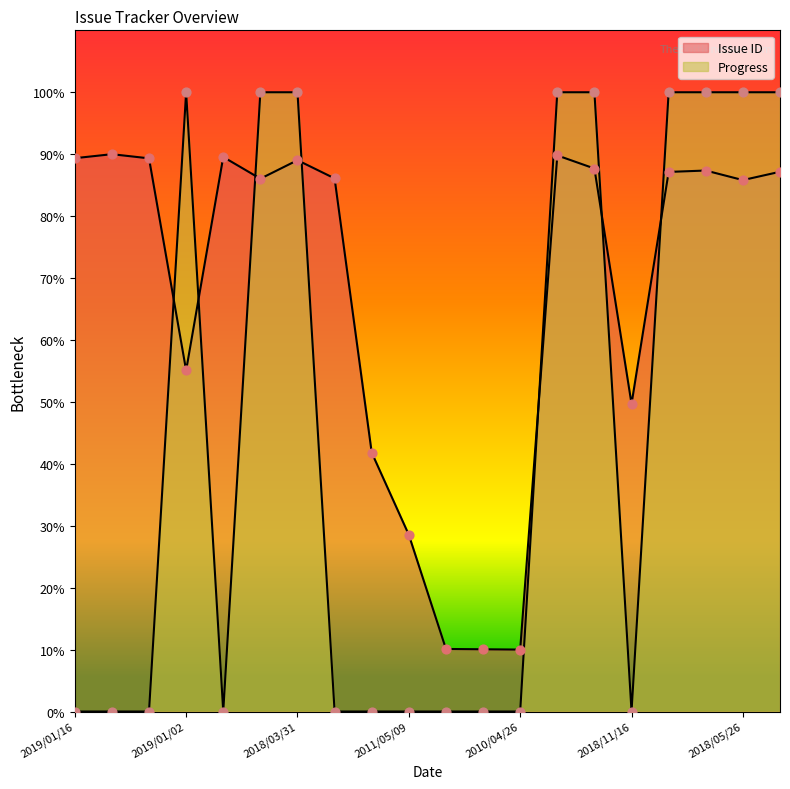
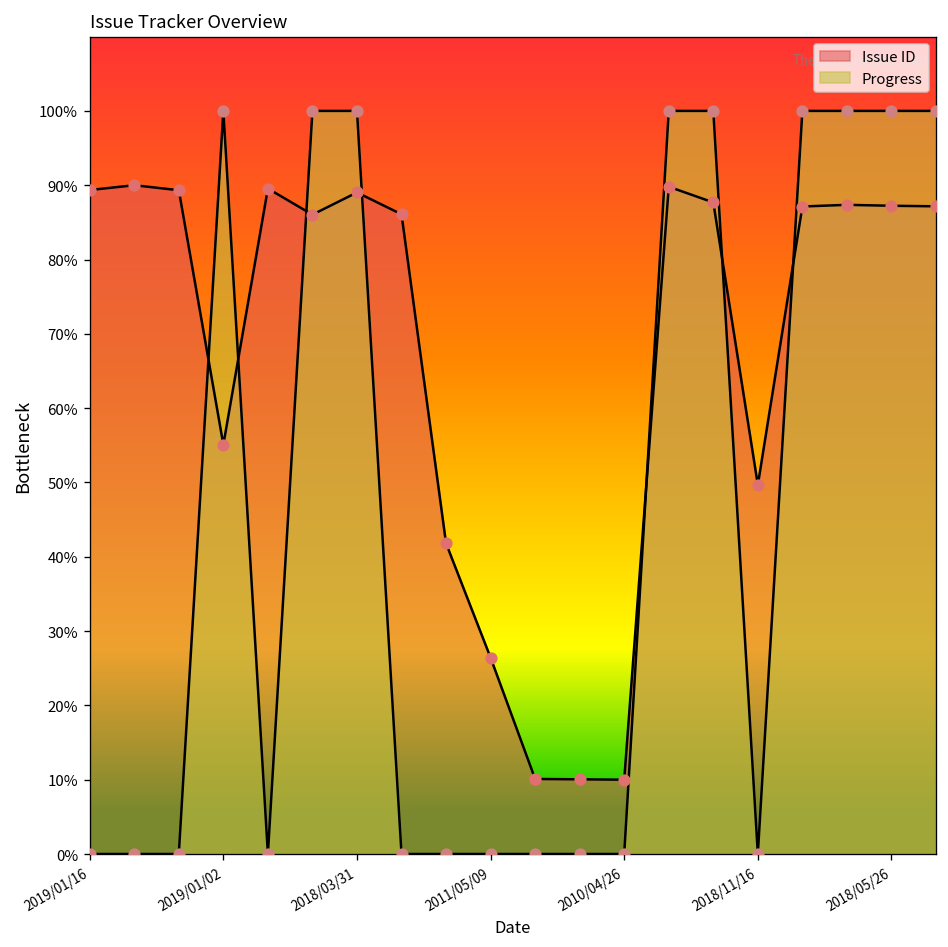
Issue ID, 2011/05/09: 29% -> 26%
Issue ID, 2018/05/26: 86% -> 87%
